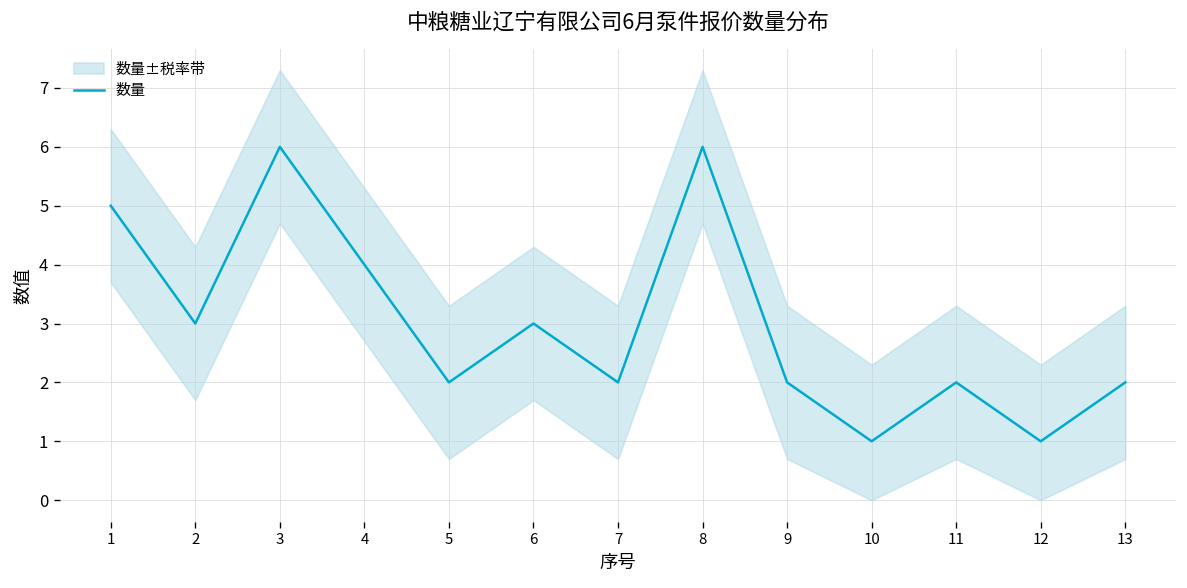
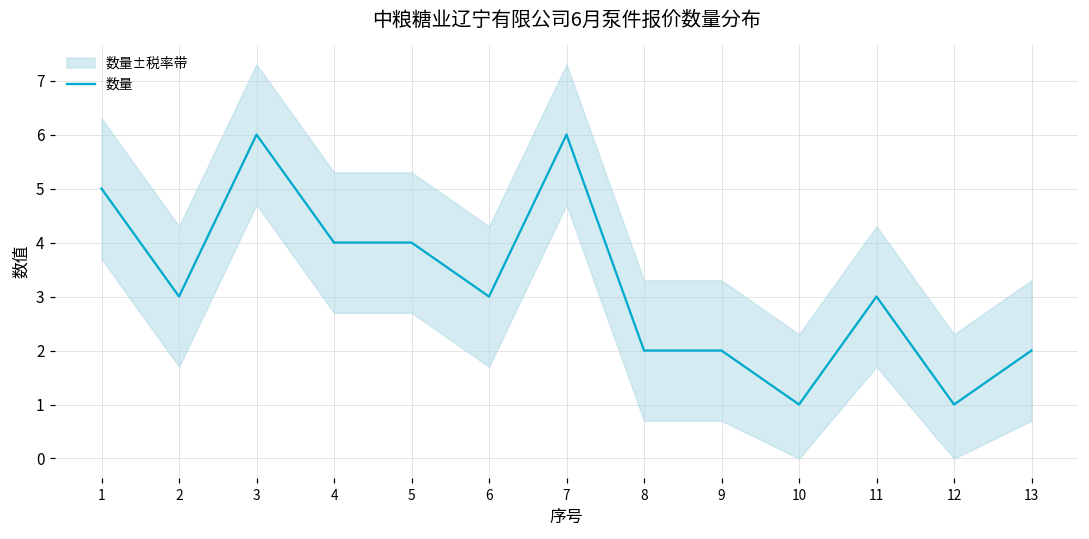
数量, 5: 2 -> 4
数量, 7: 2 -> 6
数量, 8: 6 -> 2
数量, 11: 2 -> 3
